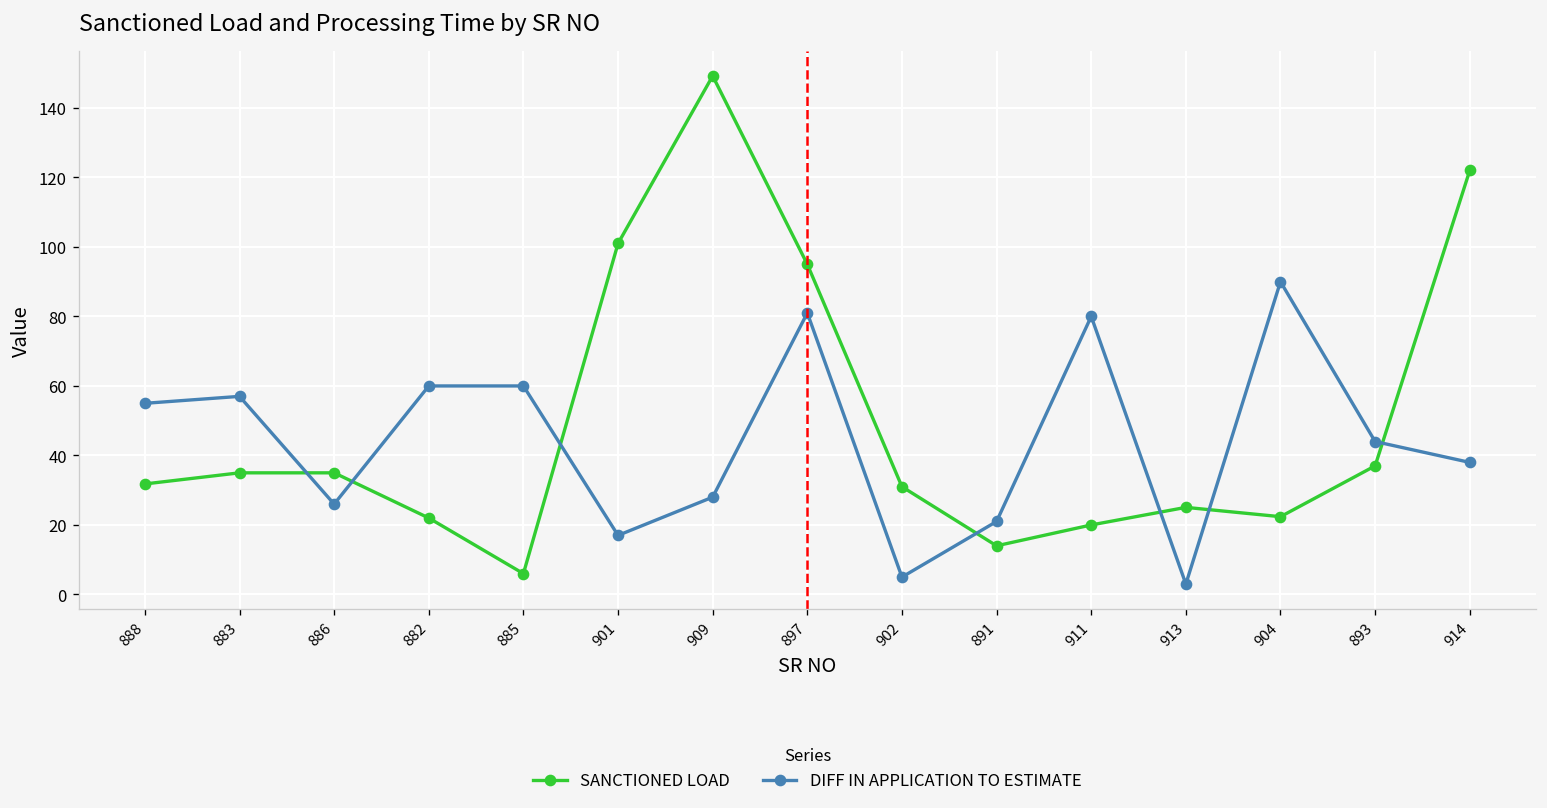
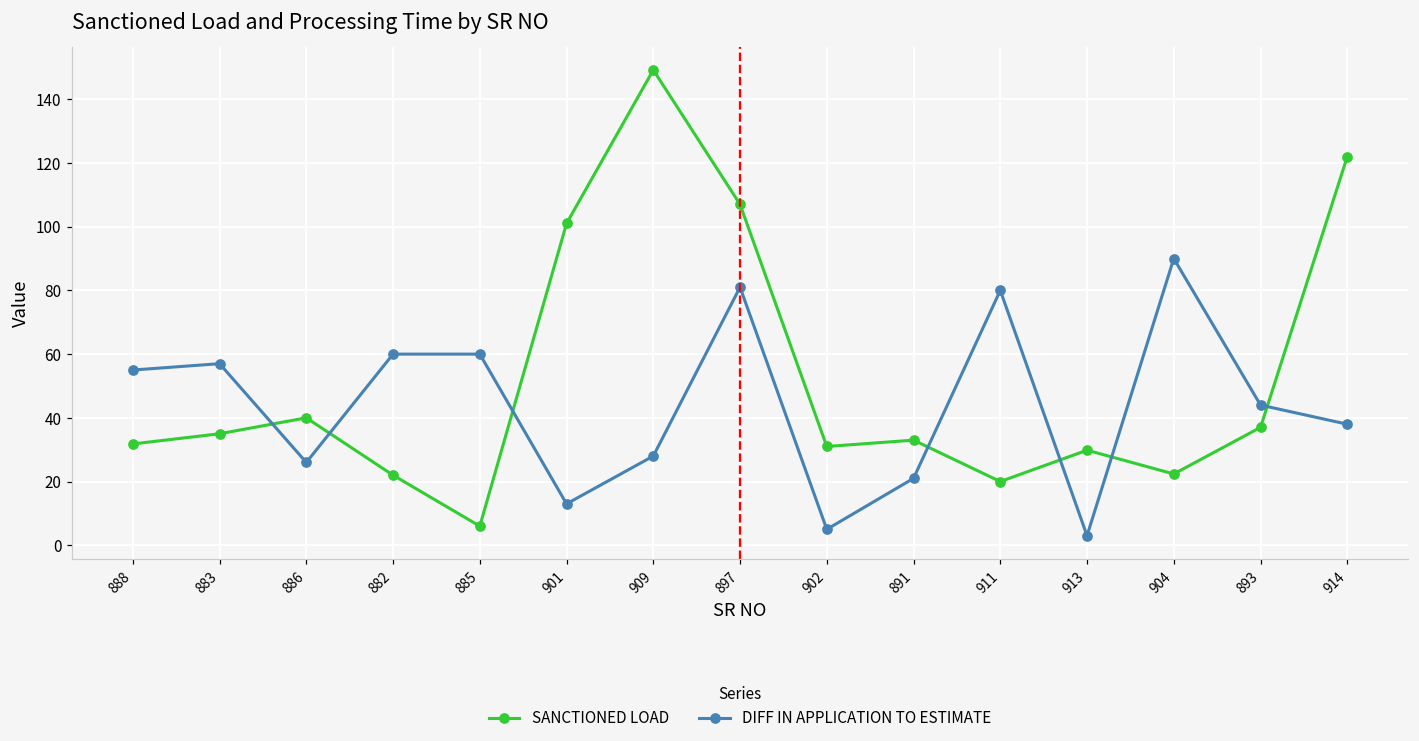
SANCTIONED LOAD, 886: 35 -> 40
DIFF IN APPLICATION TO ESTIMATE, 901: 17 -> 13
SANCTIONED LOAD, 897: 95 -> 107
SANCTIONED LOAD, 891: 14 -> 33
SANCTIONED LOAD, 913: 25 -> 30
